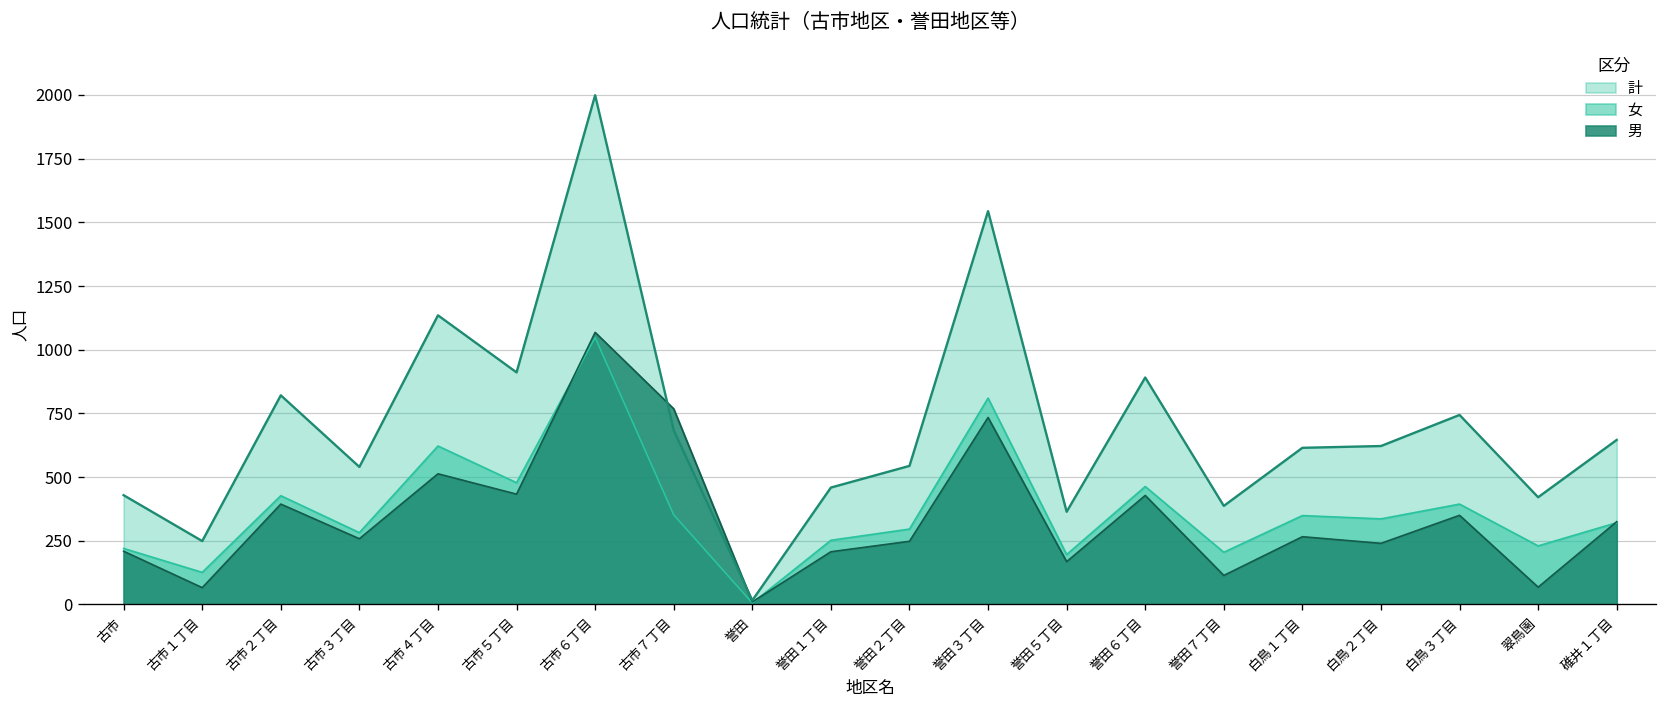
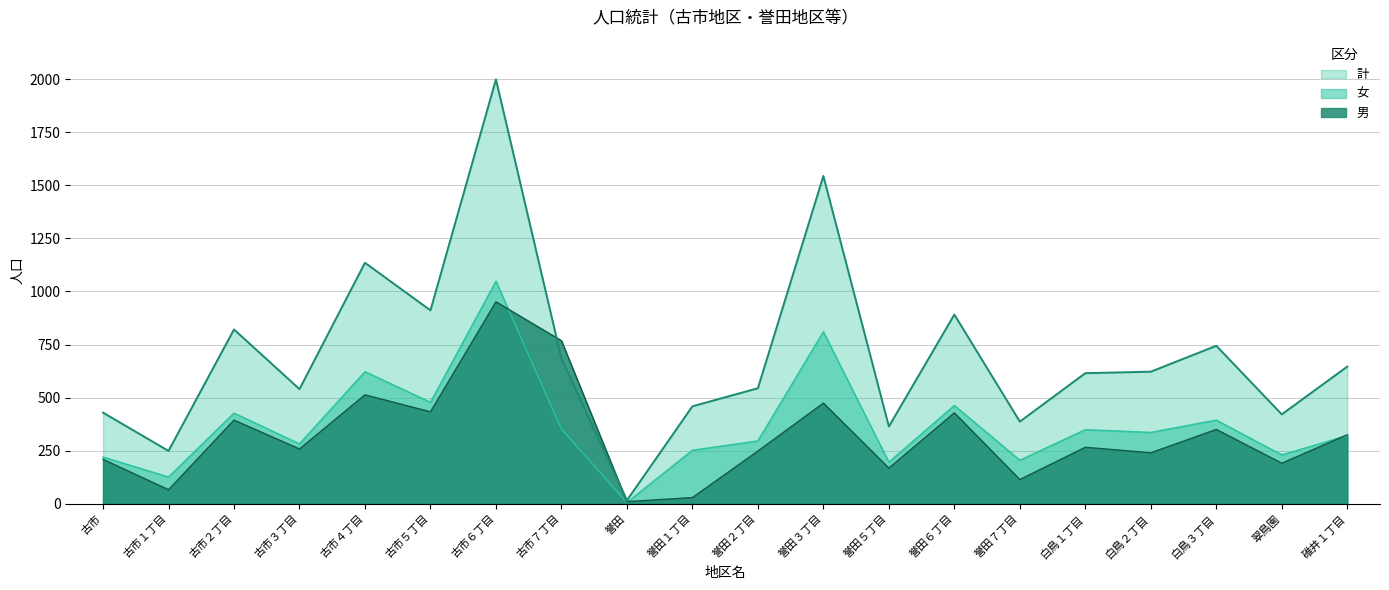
男, 古市６丁目: 1070 -> 950
男, 誉田１丁目: 210 -> 30
男, 誉田３丁目: 730 -> 470
男, 翠鳥園: 70 -> 190
